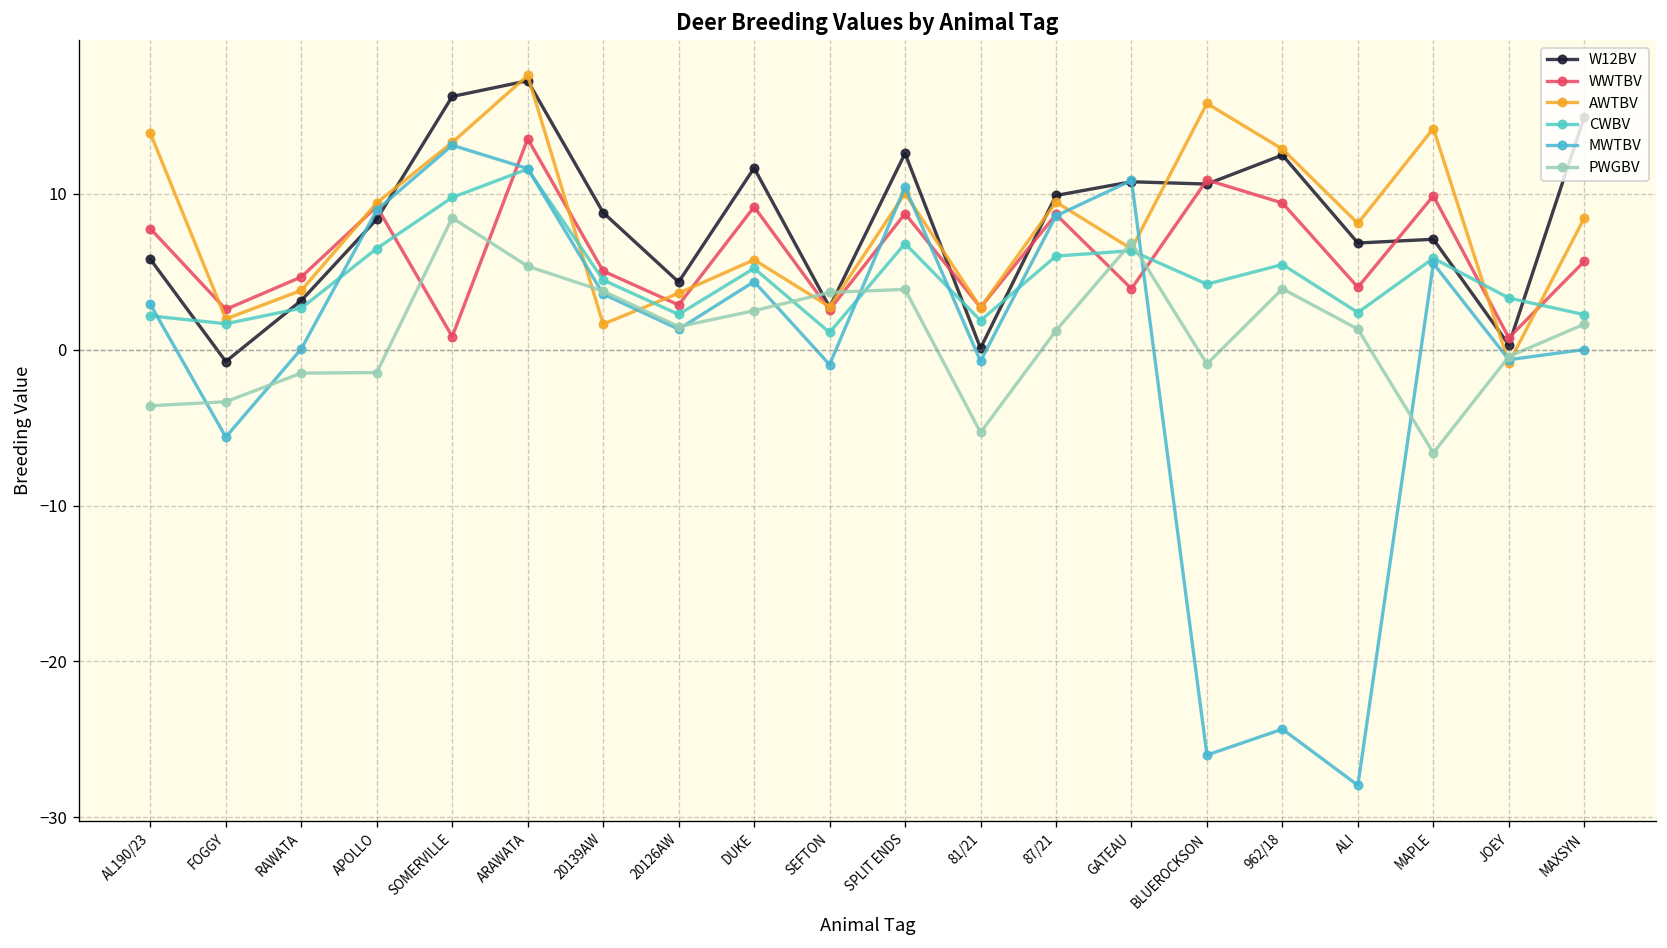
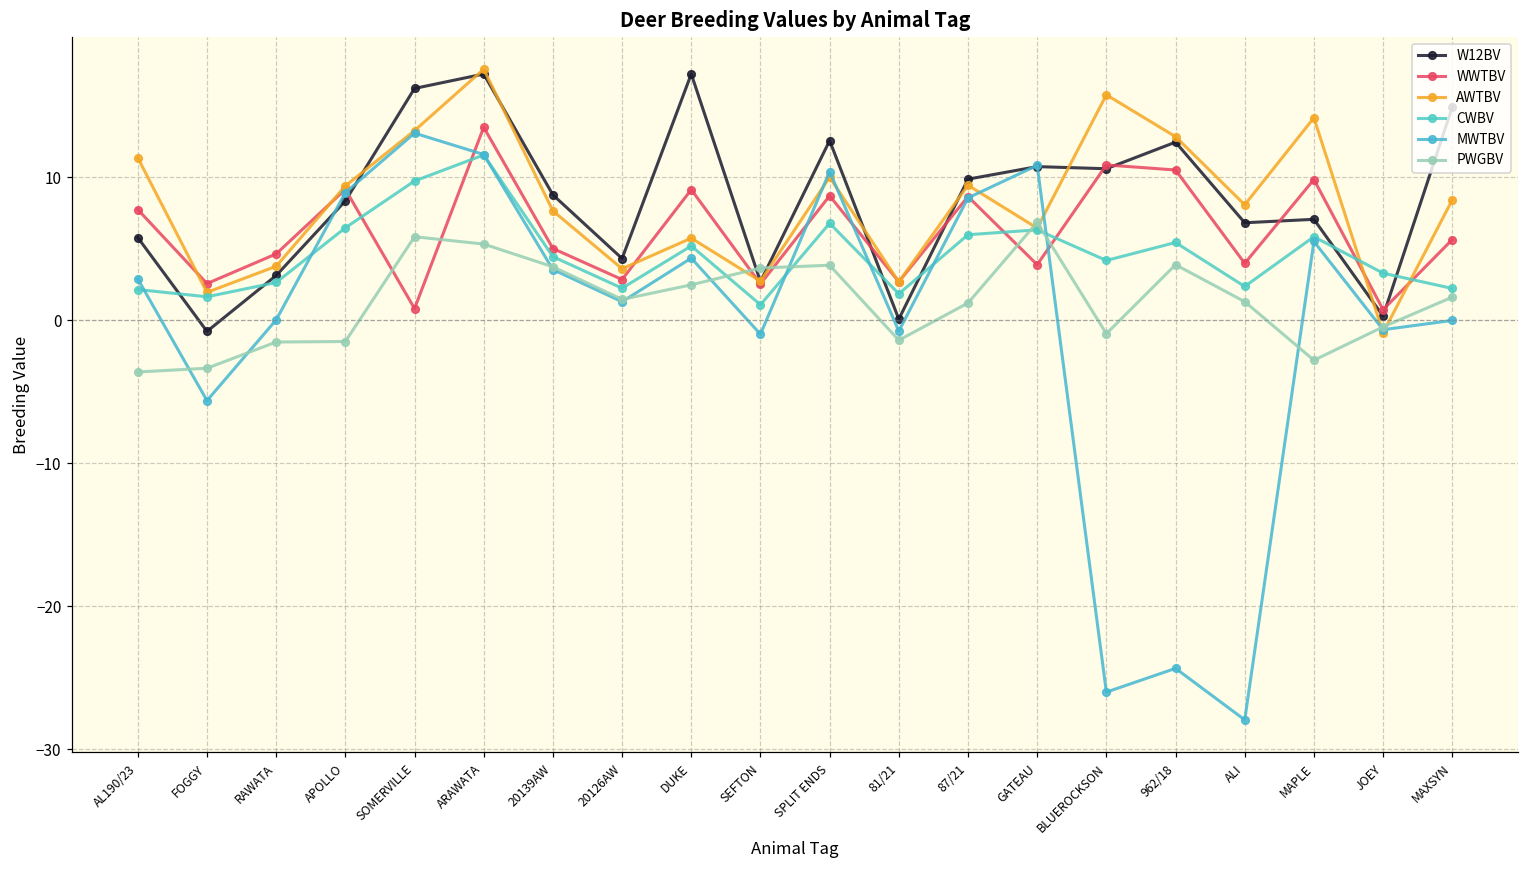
AWTBV, AL190/23: 13.9 -> 11.4
PWGBV, SOMERVILLE: 8.4 -> 5.9
AWTBV, 20139AW: 1.6 -> 7.7
W12BV, DUKE: 11.6 -> 17.2
PWGBV, 81/21: -5.3 -> -1.4
WWTBV, 962/18: 9.4 -> 10.5
PWGBV, MAPLE: -6.6 -> -2.8
